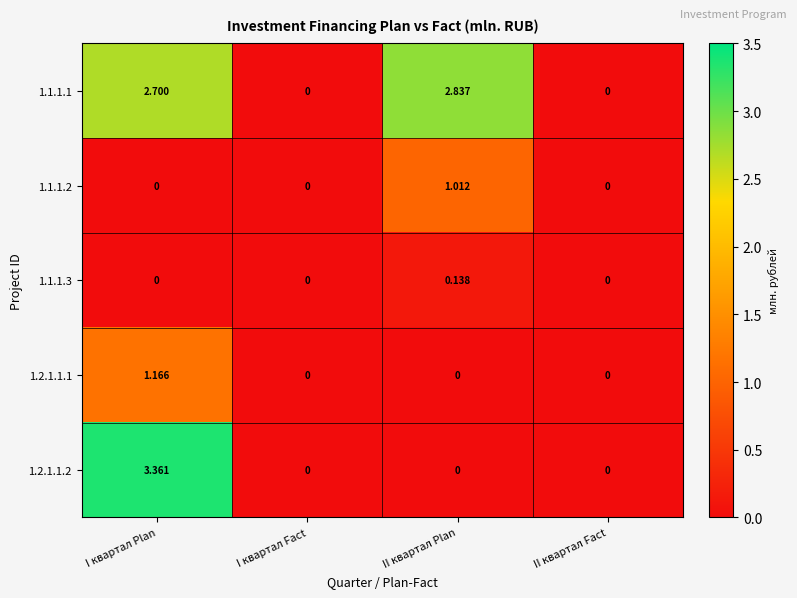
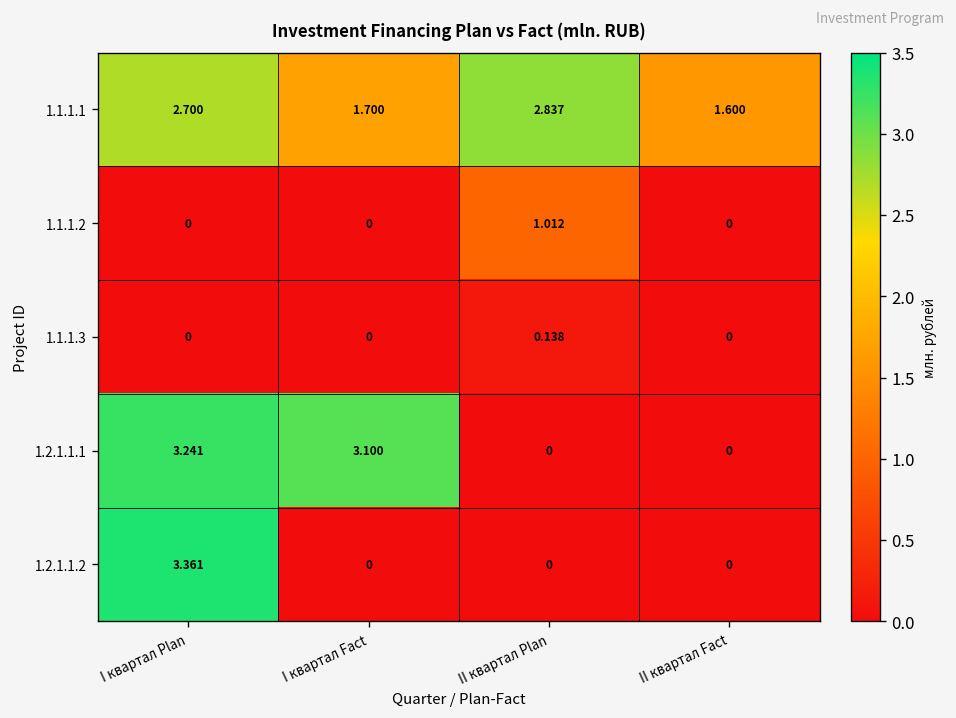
1.1.1.1, I квартал Fact: 0 -> 1.700
1.1.1.1, II квартал Fact: 0 -> 1.600
1.2.1.1.1, I квартал Plan: 1.166 -> 3.241
1.2.1.1.1, I квартал Fact: 0 -> 3.100
